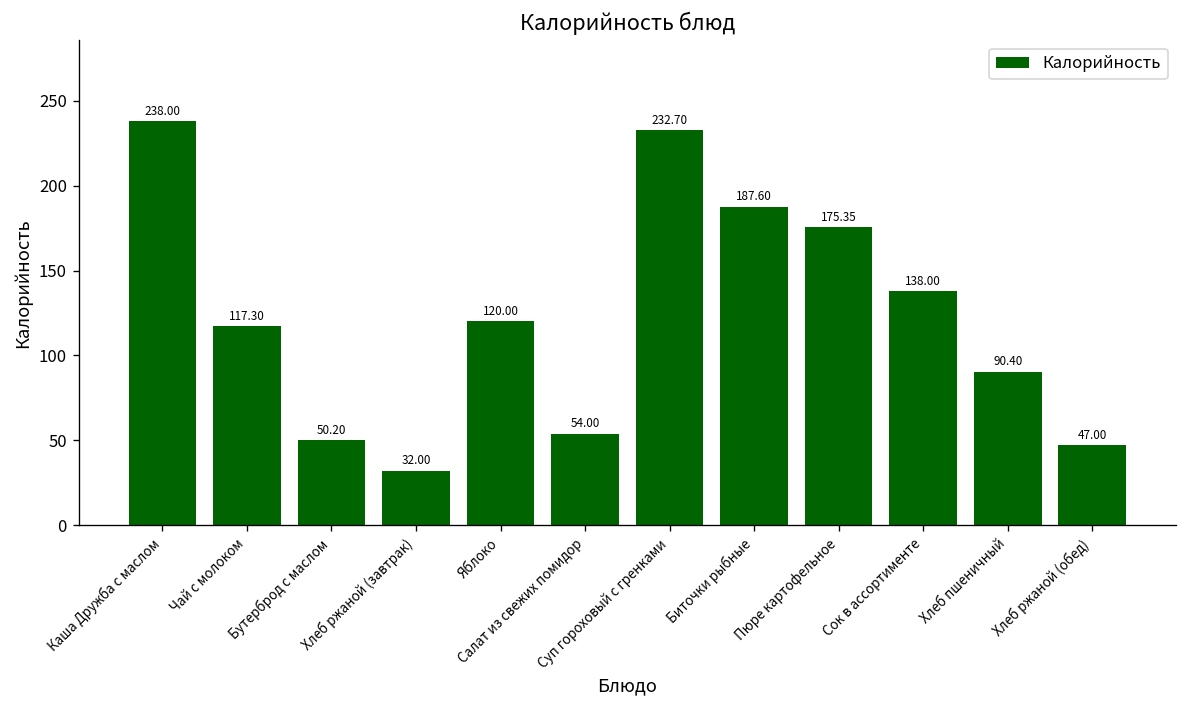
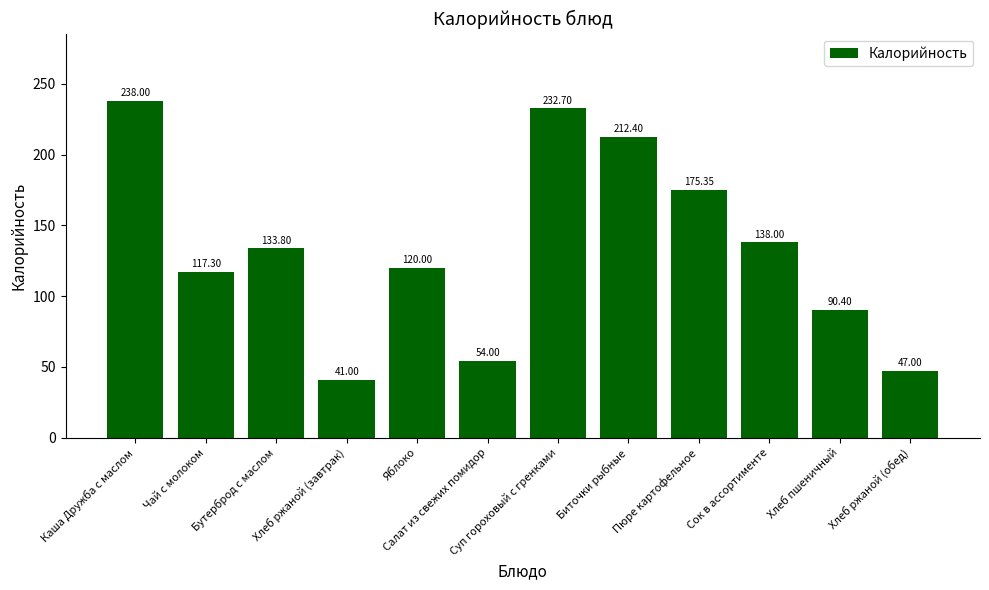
Бутерброд с маслом: 50.20 -> 133.80
Хлеб ржаной (завтрак): 32.00 -> 41.00
Биточки рыбные: 187.60 -> 212.40
